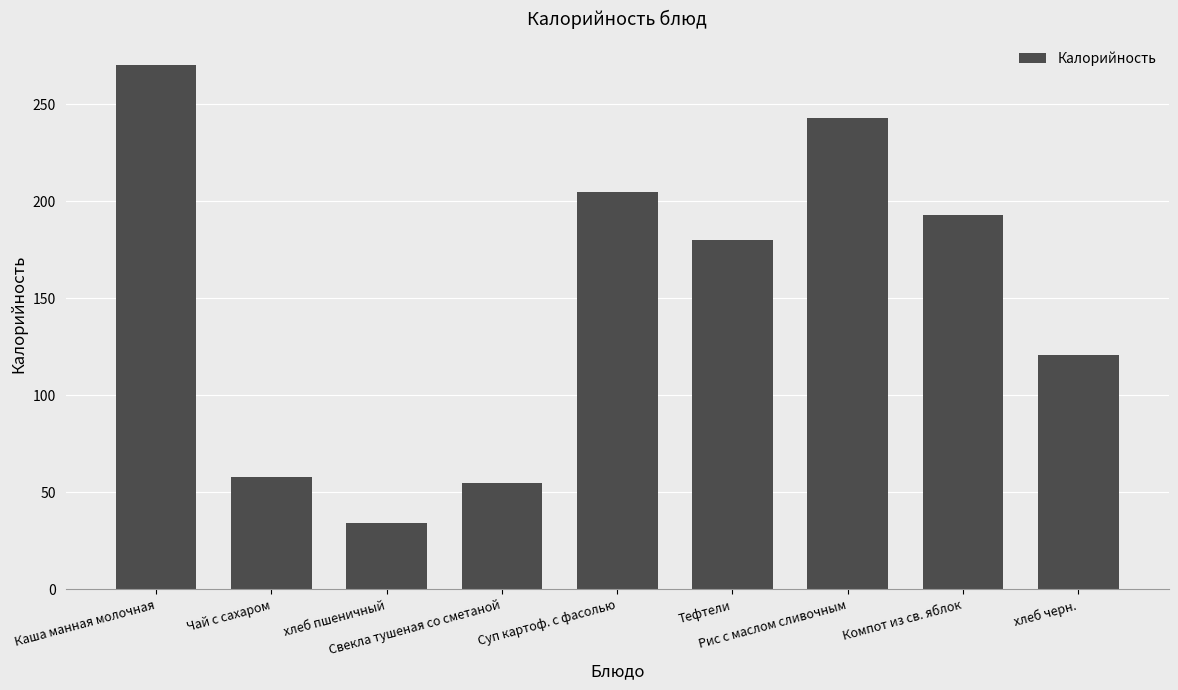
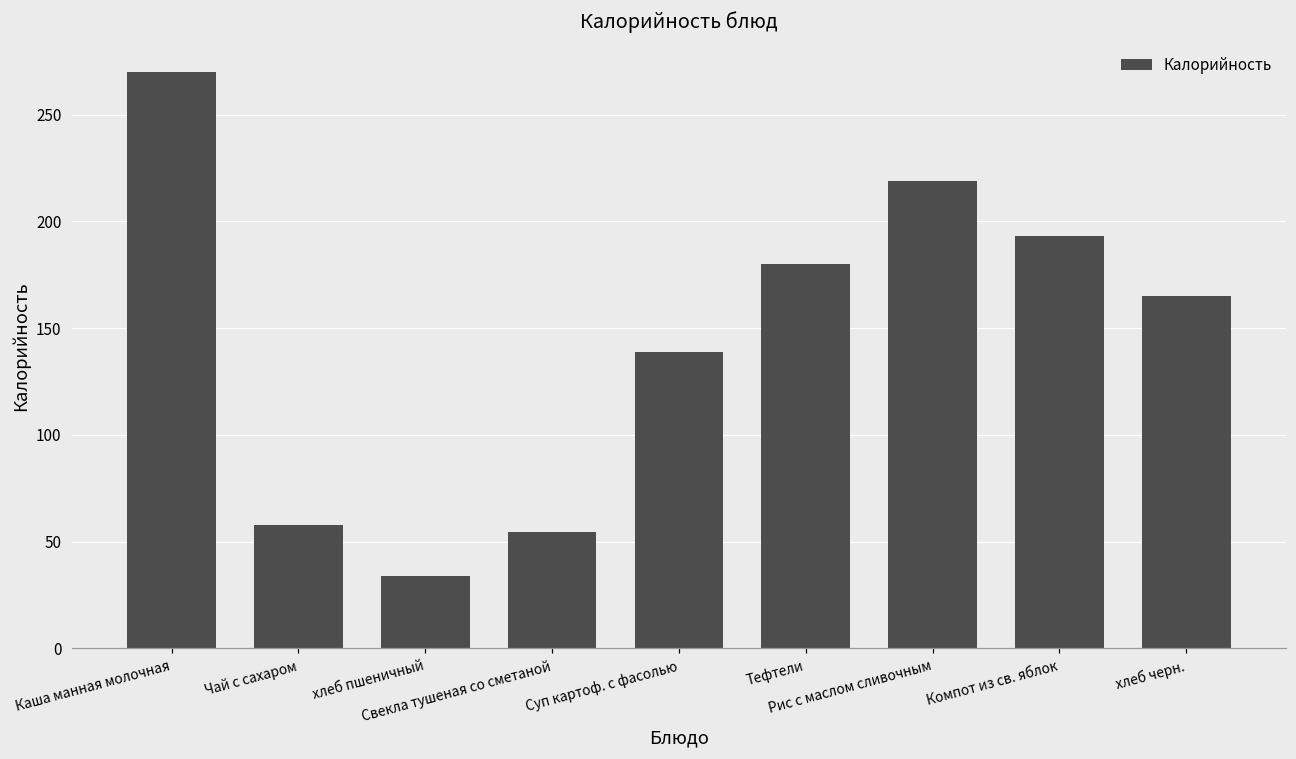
Суп картоф. с фасолью: 205 -> 139
Рис с маслом сливочным: 243 -> 219
хлеб черн.: 121 -> 165
